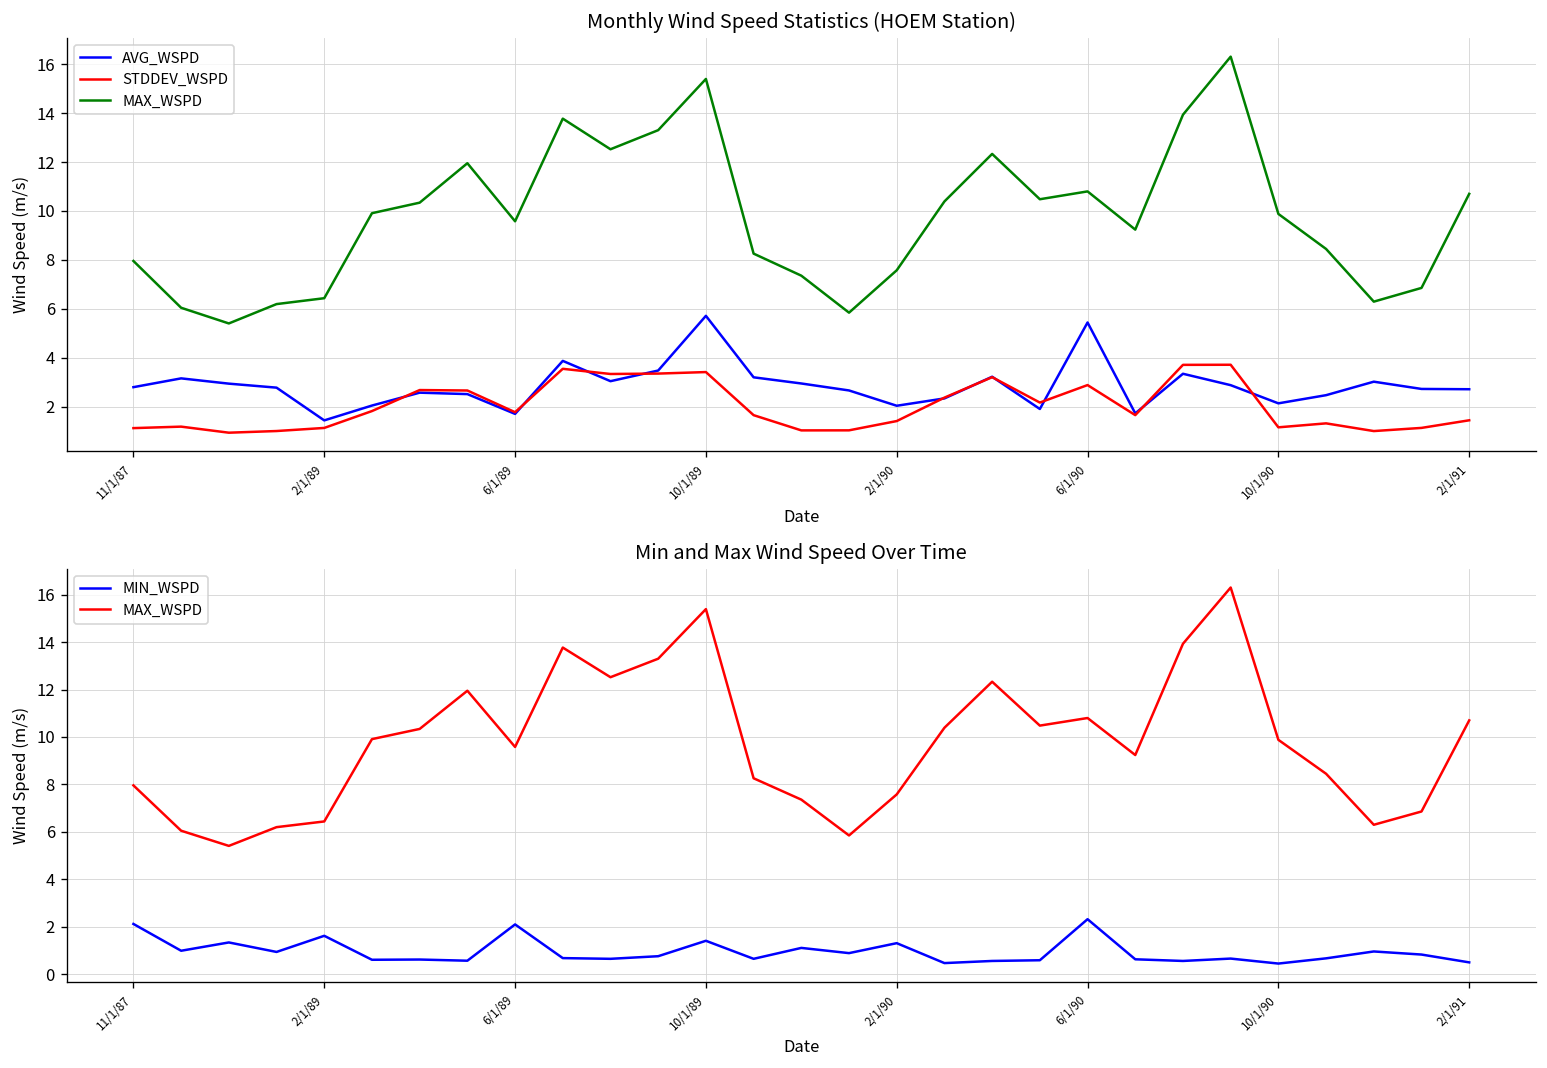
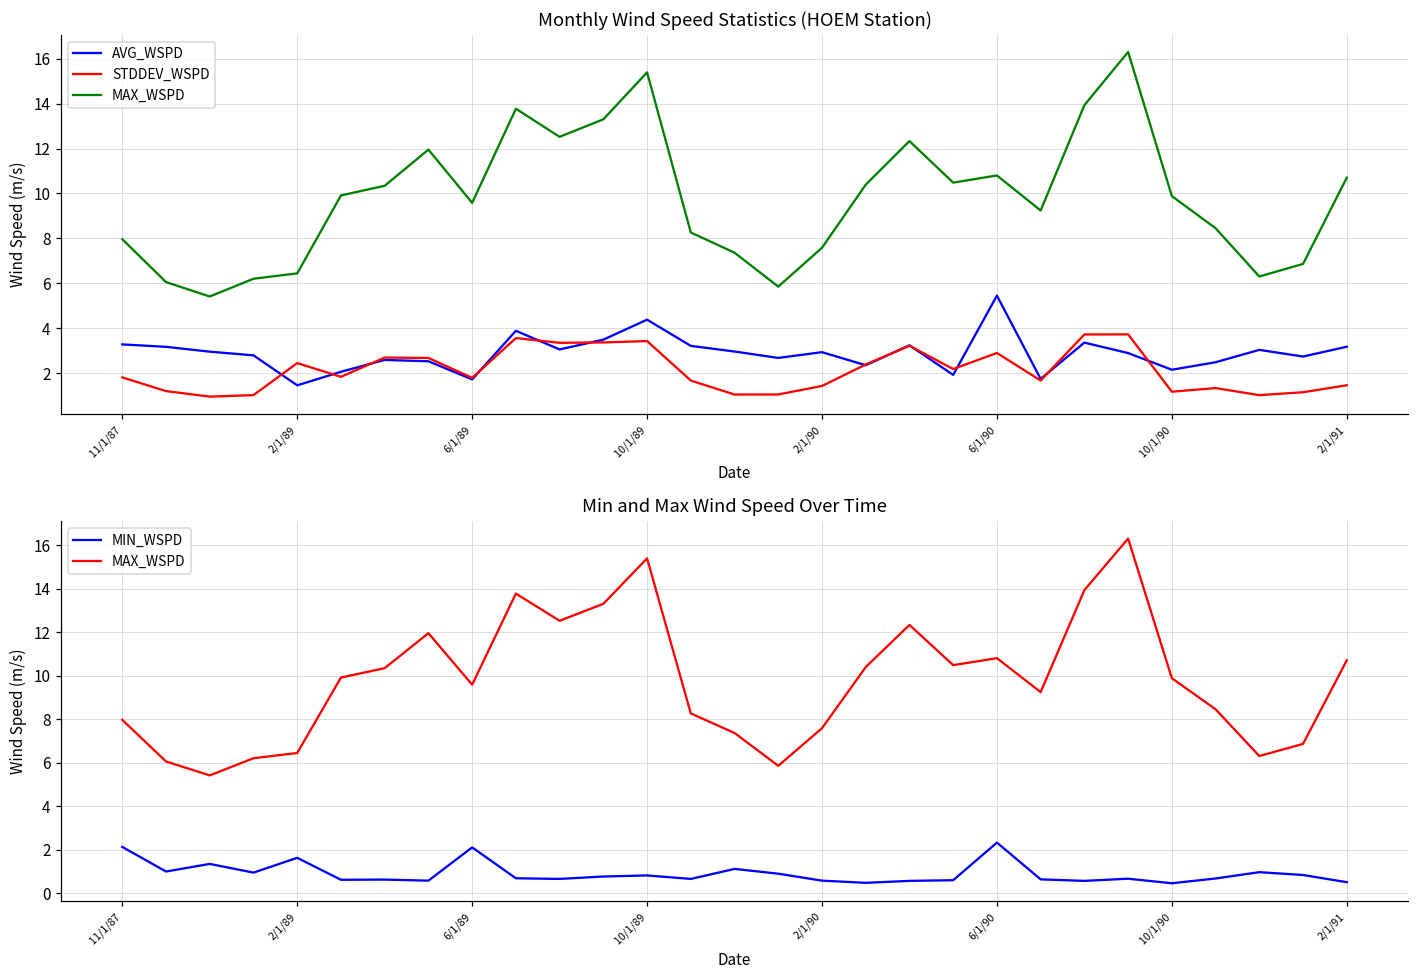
Monthly Wind Speed Statistics (HOEM Station), AVG_WSPD, 11/1/87: 2.8 -> 3.3
Monthly Wind Speed Statistics (HOEM Station), STDDEV_WSPD, 11/1/87: 1.1 -> 1.8
Monthly Wind Speed Statistics (HOEM Station), STDDEV_WSPD, 2/1/89: 1.1 -> 2.4
Monthly Wind Speed Statistics (HOEM Station), AVG_WSPD, 10/1/89: 5.7 -> 4.4
Monthly Wind Speed Statistics (HOEM Station), AVG_WSPD, 2/1/90: 2.0 -> 2.9
Monthly Wind Speed Statistics (HOEM Station), AVG_WSPD, 2/1/91: 2.7 -> 3.2
Min and Max Wind Speed Over Time, MIN_WSPD, 10/1/89: 1.4 -> 0.8
Min and Max Wind Speed Over Time, MIN_WSPD, 2/1/90: 1.3 -> 0.6
